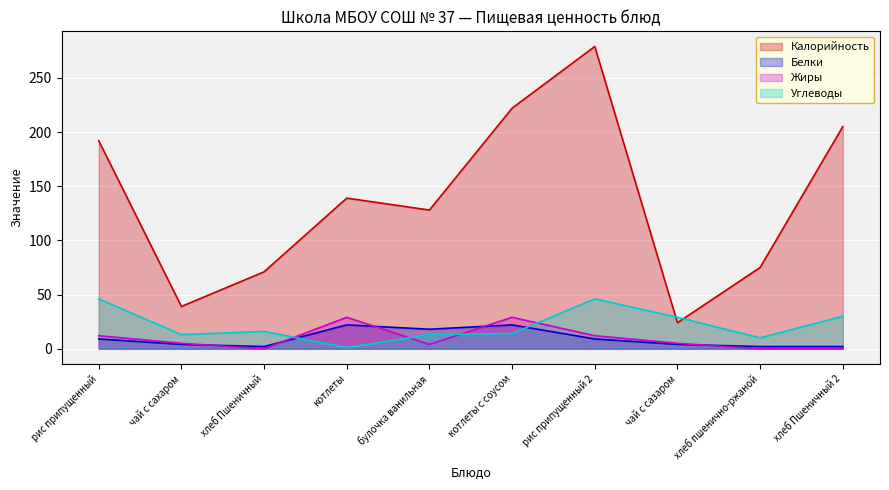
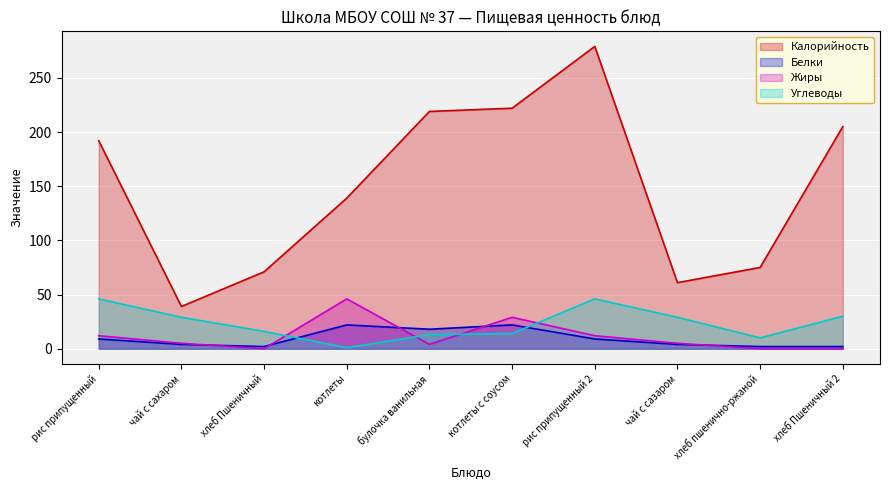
Углеводы, чай с сахаром: 13 -> 29
Жиры, котлеты: 29 -> 46
Калорийность, булочка ванильная: 128 -> 219
Калорийность, чай с сазаром: 24 -> 61
